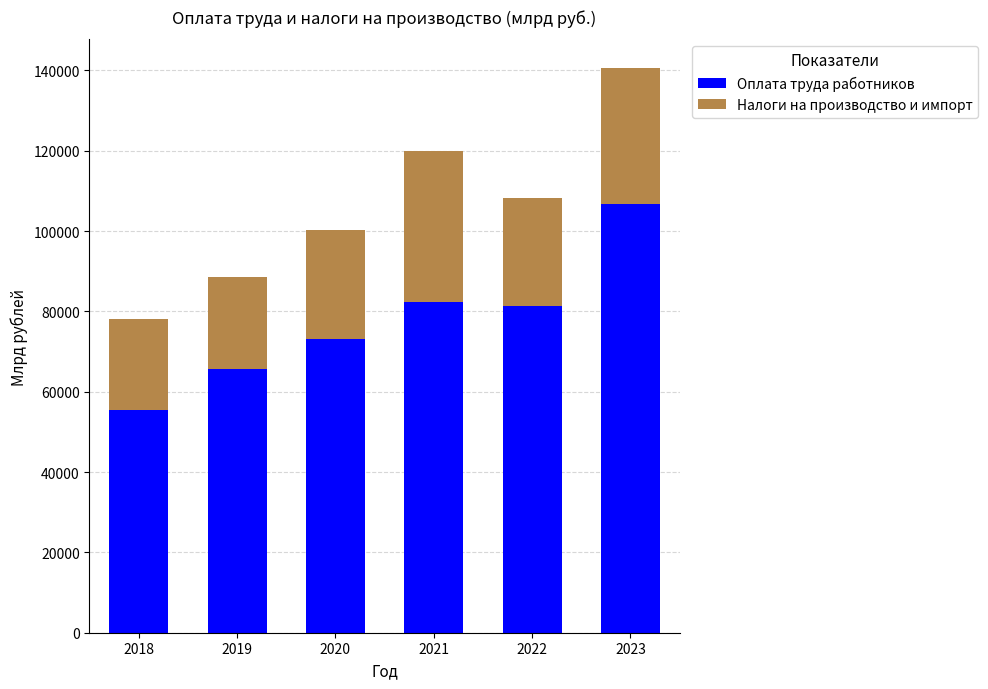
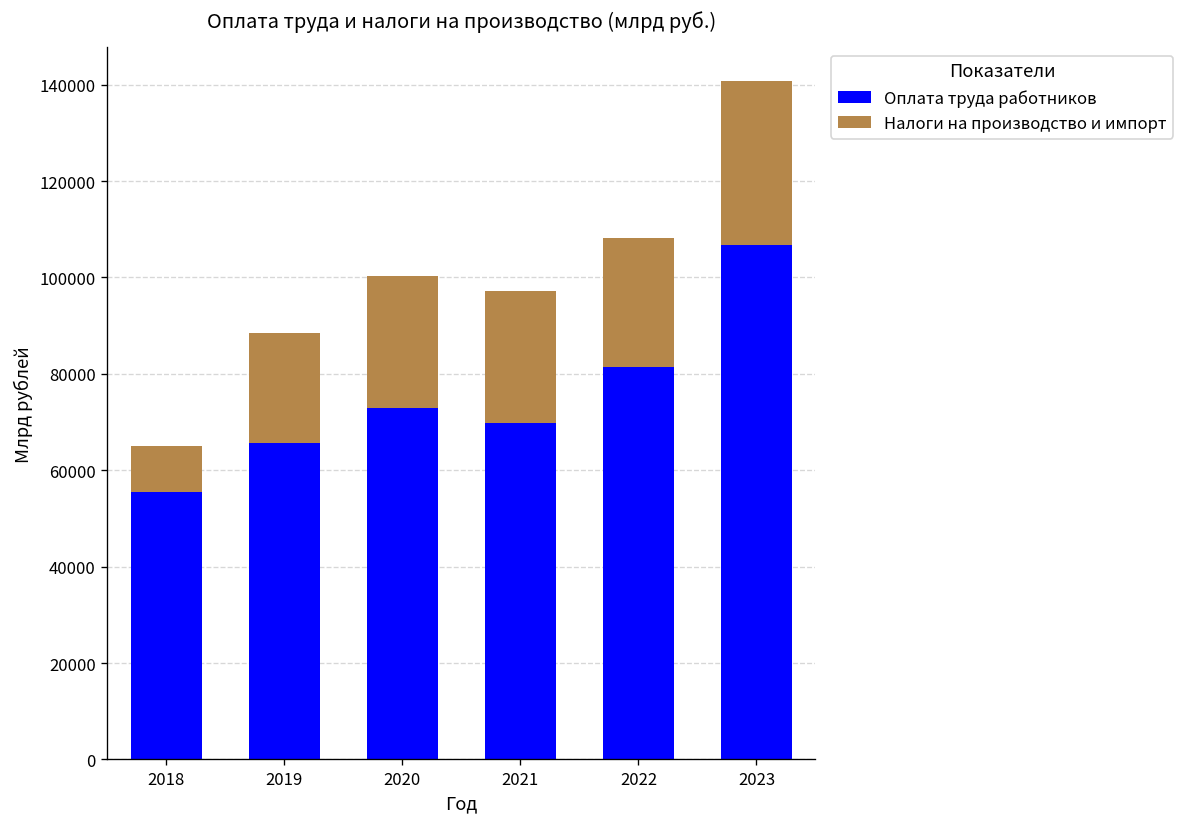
Налоги на производство и импорт, 2018: 23000 -> 10000
Оплата труда работников, 2021: 82000 -> 70000
Налоги на производство и импорт, 2021: 38000 -> 27000
